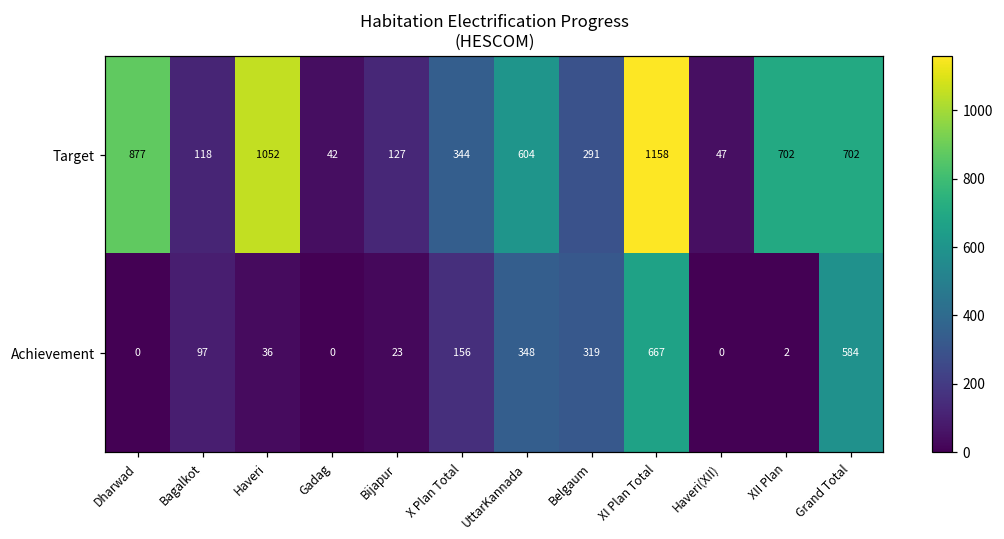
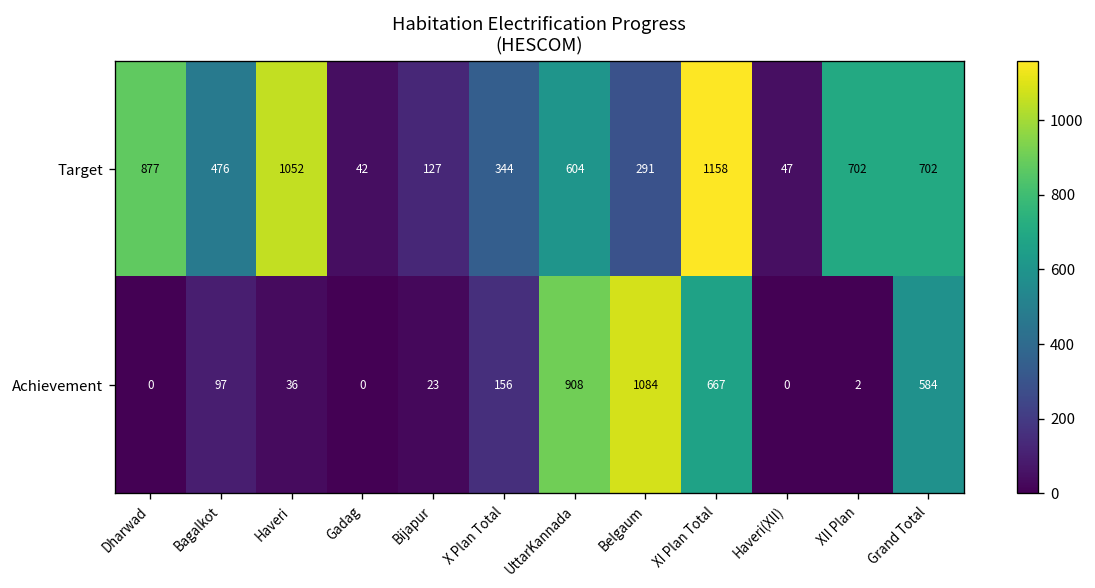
Target, Bagalkot: 118 -> 476
Achievement, UttarKannada: 348 -> 908
Achievement, Belgaum: 319 -> 1084
